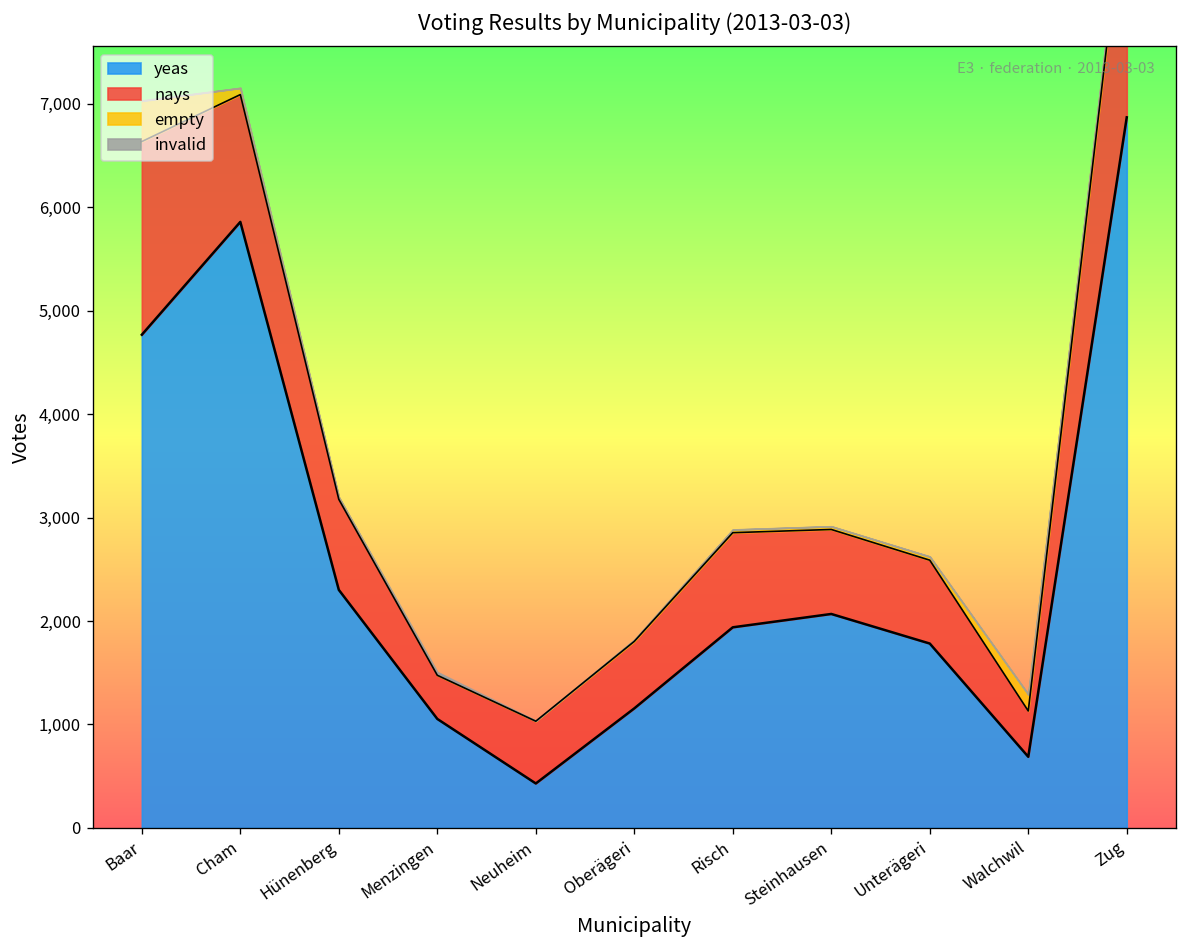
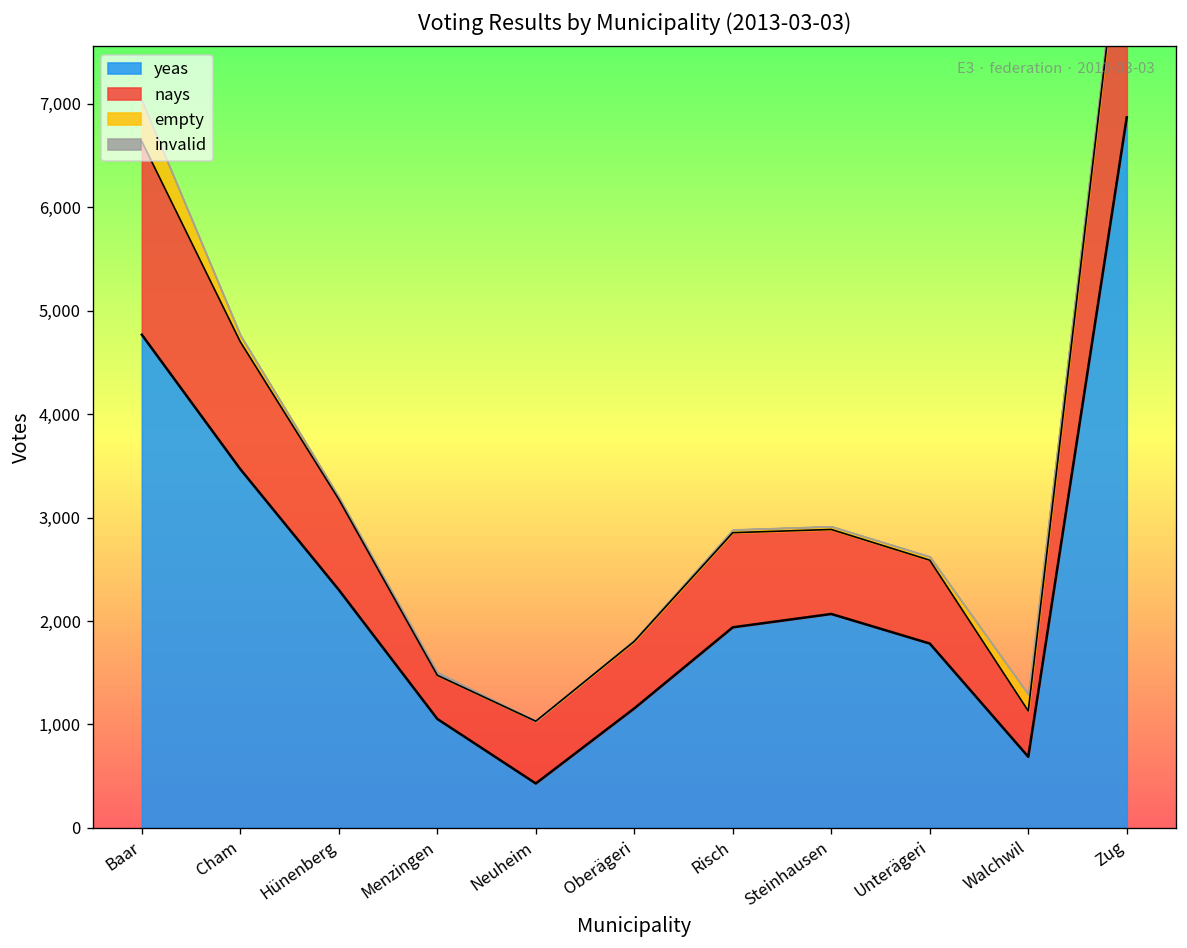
yeas, Cham: 5,900 -> 3,500
